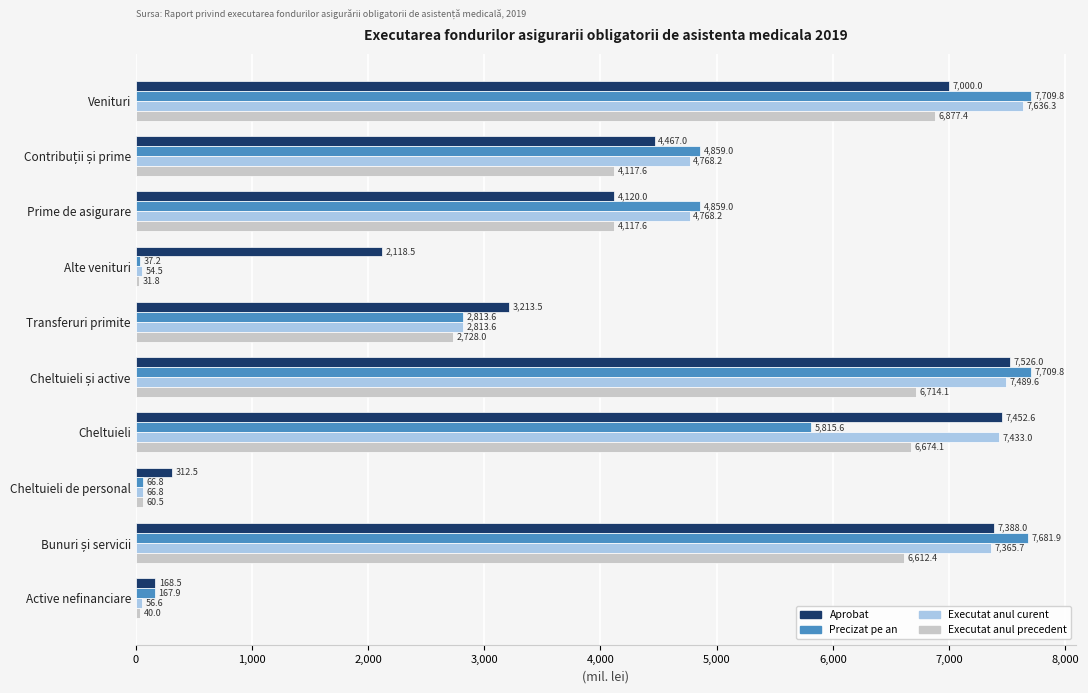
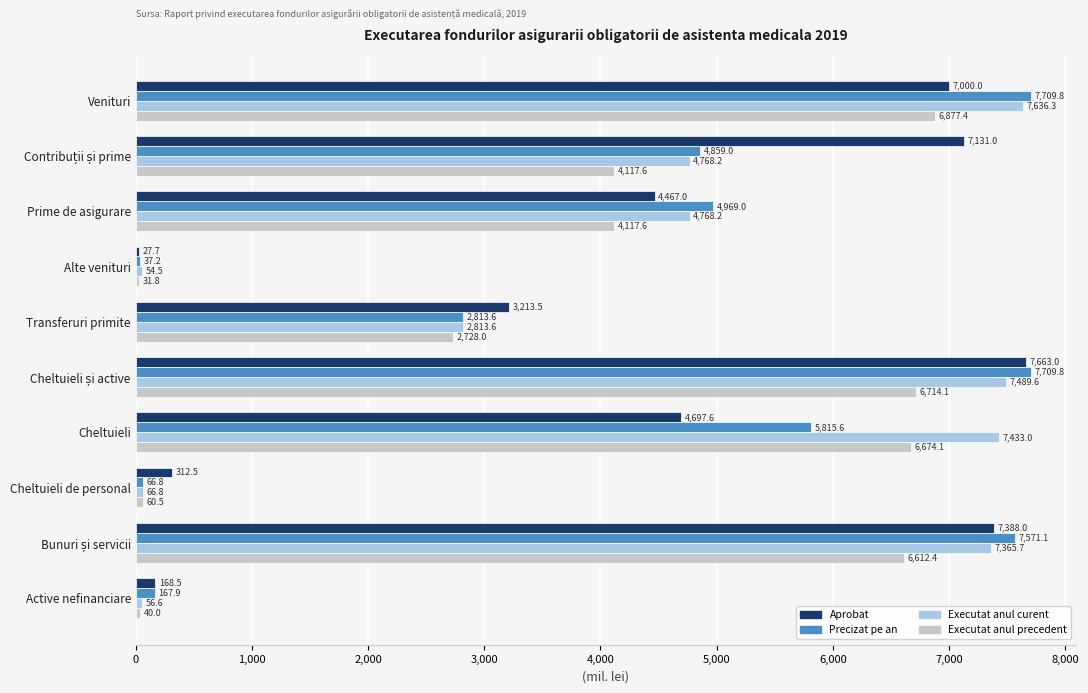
Aprobat, Contribuții și prime: 4,467.0 -> 7,131.0
Aprobat, Prime de asigurare: 4,120.0 -> 4,467.0
Precizat pe an, Prime de asigurare: 4,859.0 -> 4,969.0
Aprobat, Alte venituri: 2,118.5 -> 27.7
Aprobat, Cheltuieli și active: 7,526.0 -> 7,663.0
Aprobat, Cheltuieli: 7,452.6 -> 4,697.6
Precizat pe an, Bunuri și servicii: 7,681.9 -> 7,571.1
